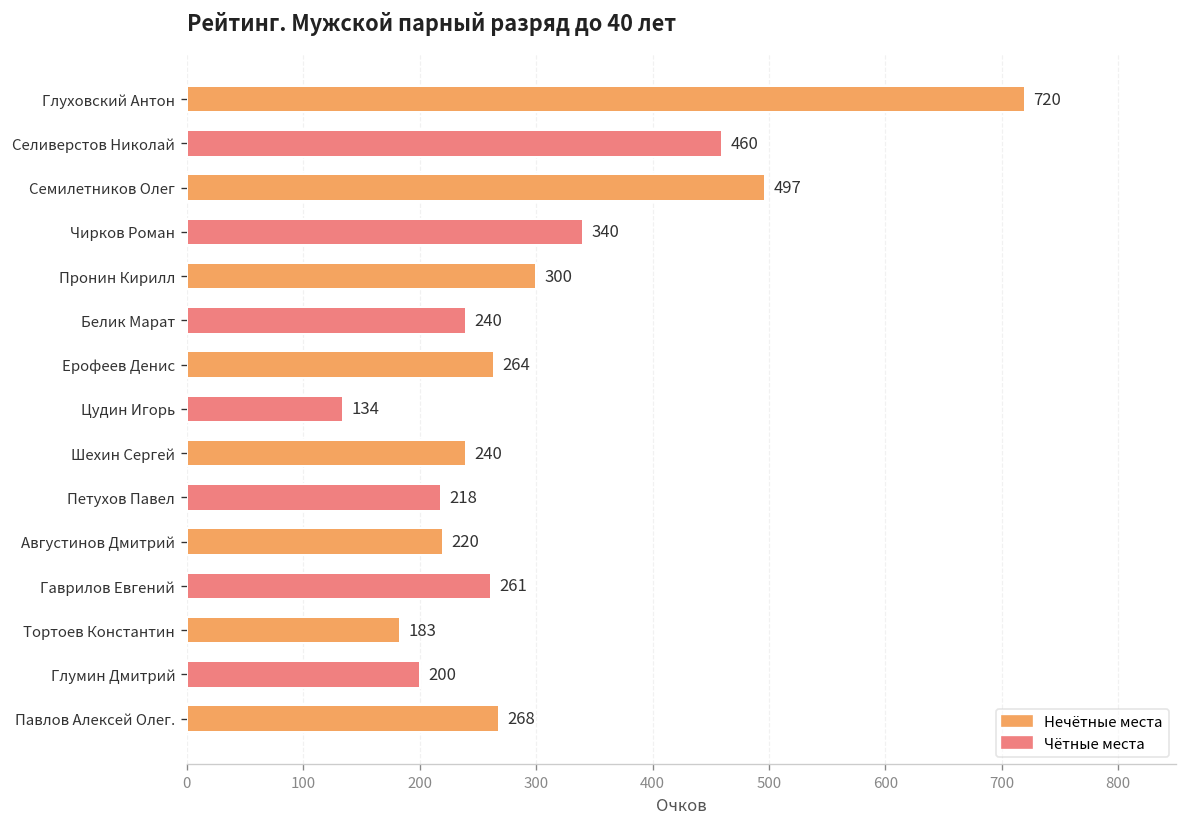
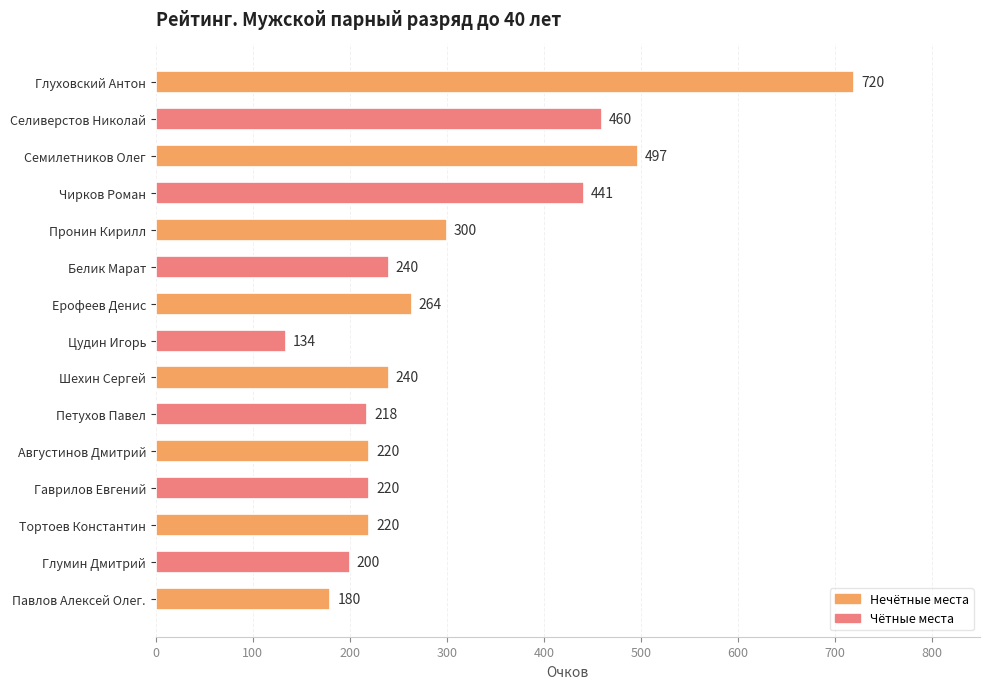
Чирков Роман: 340 -> 441
Гаврилов Евгений: 261 -> 220
Тортоев Константин: 183 -> 220
Павлов Алексей Олег.: 268 -> 180
